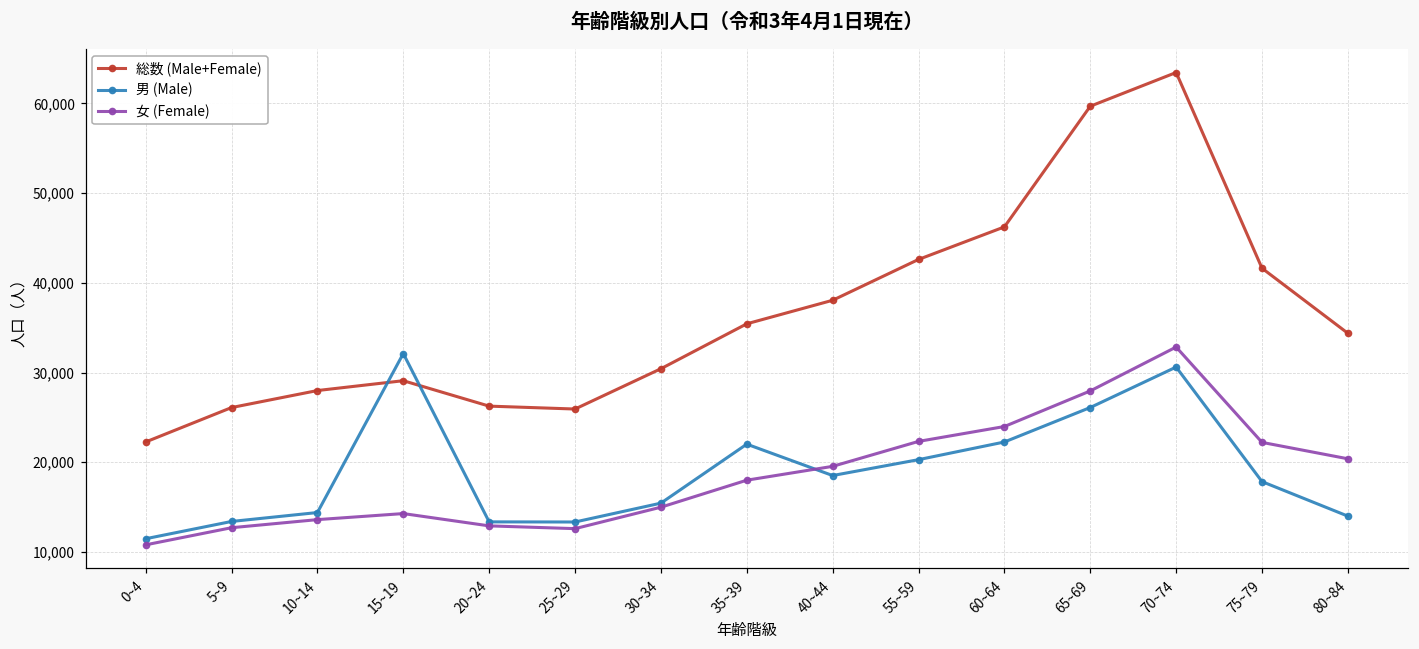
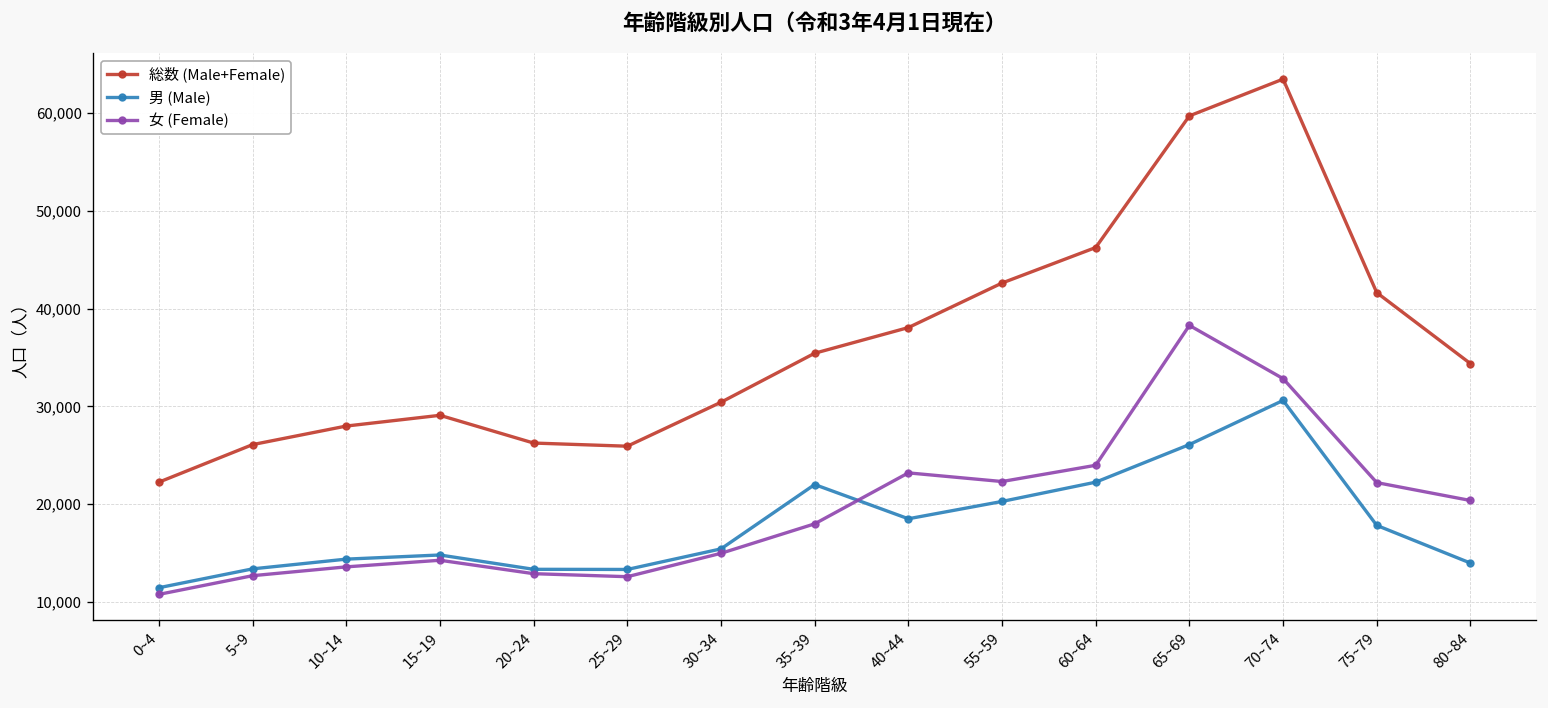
男 (Male), 15~19: 32,000 -> 15,000
女 (Female), 40~44: 20,000 -> 23,000
女 (Female), 65~69: 28,000 -> 38,000
